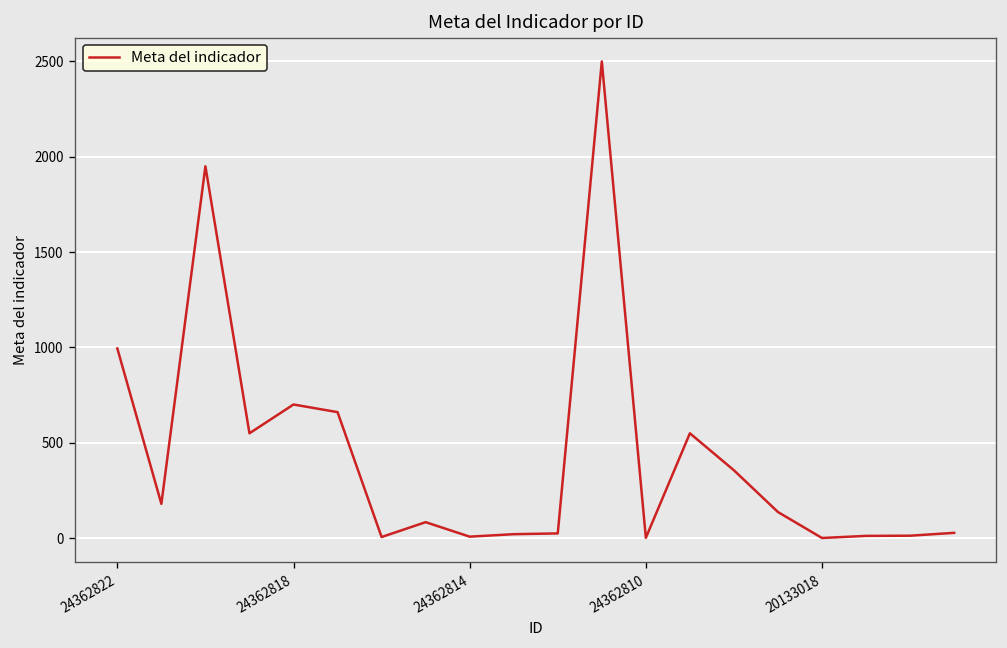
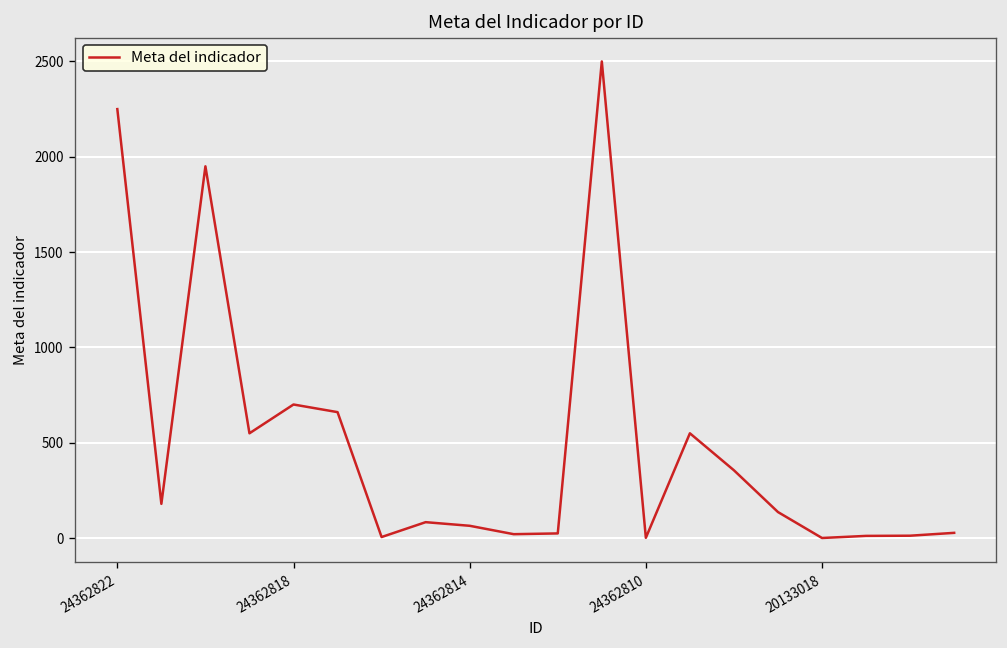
24362822: 1000 -> 2250
24362814: 10 -> 70
